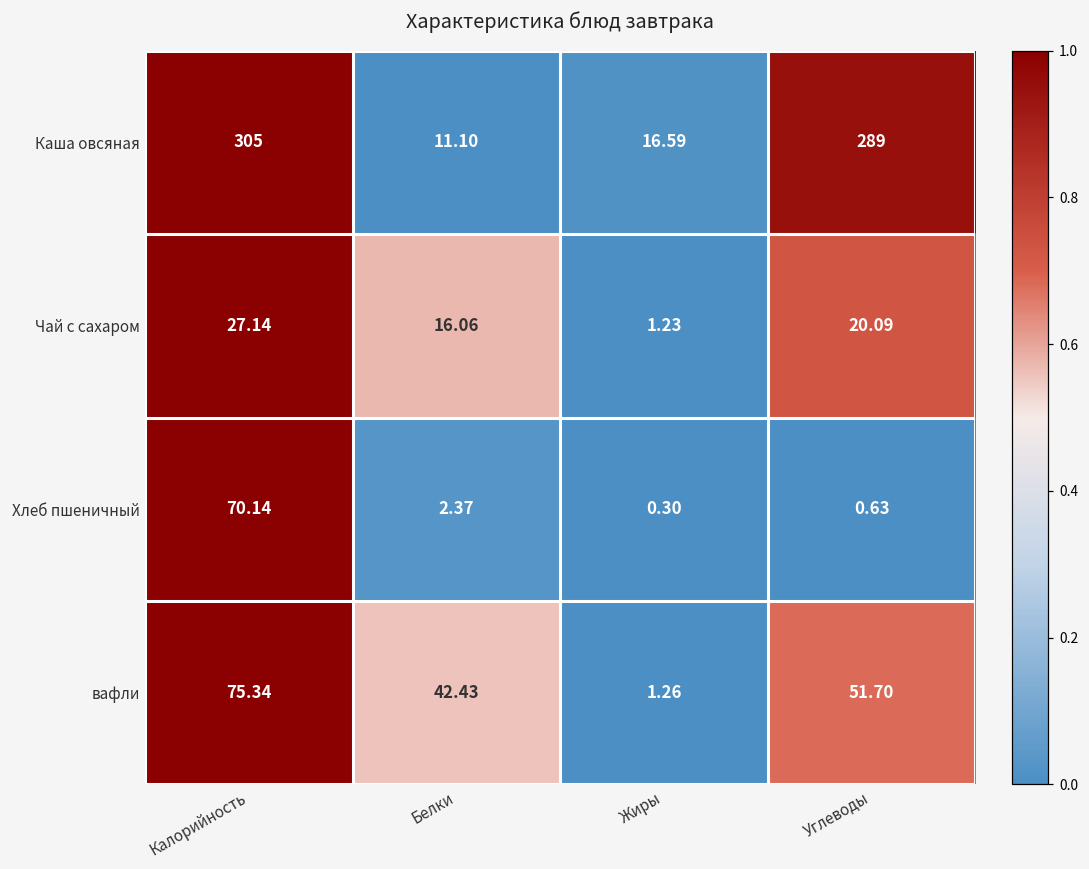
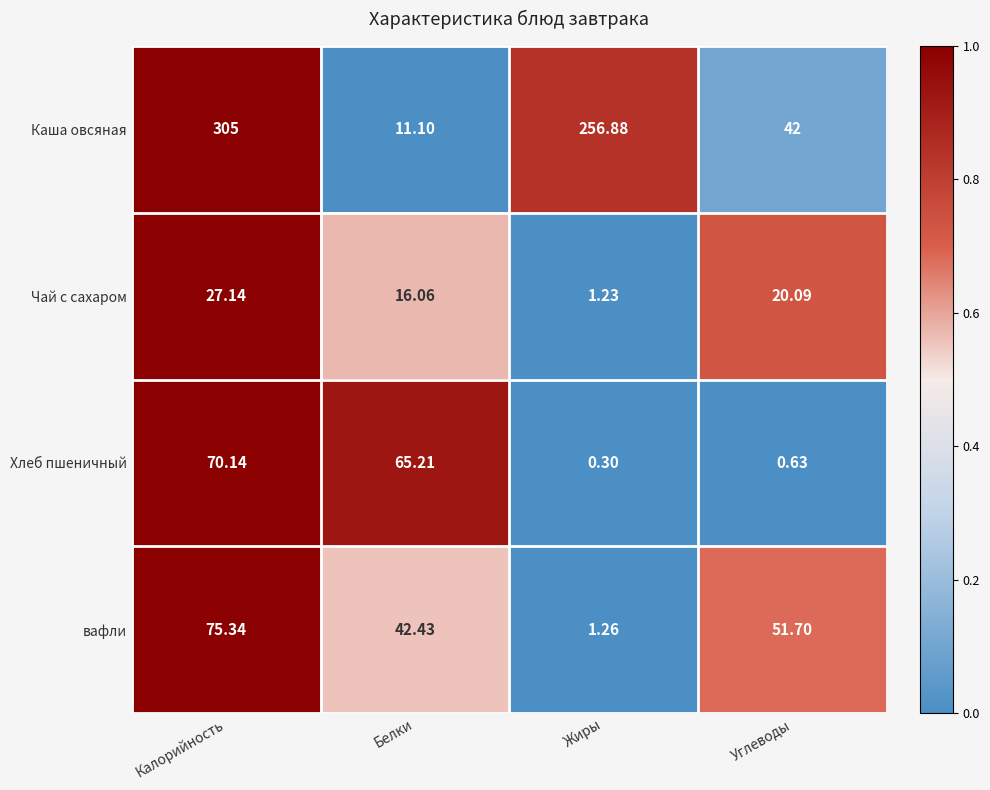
Каша овсяная, Жиры: 16.59 -> 256.88
Каша овсяная, Углеводы: 289 -> 42
Хлеб пшеничный, Белки: 2.37 -> 65.21
